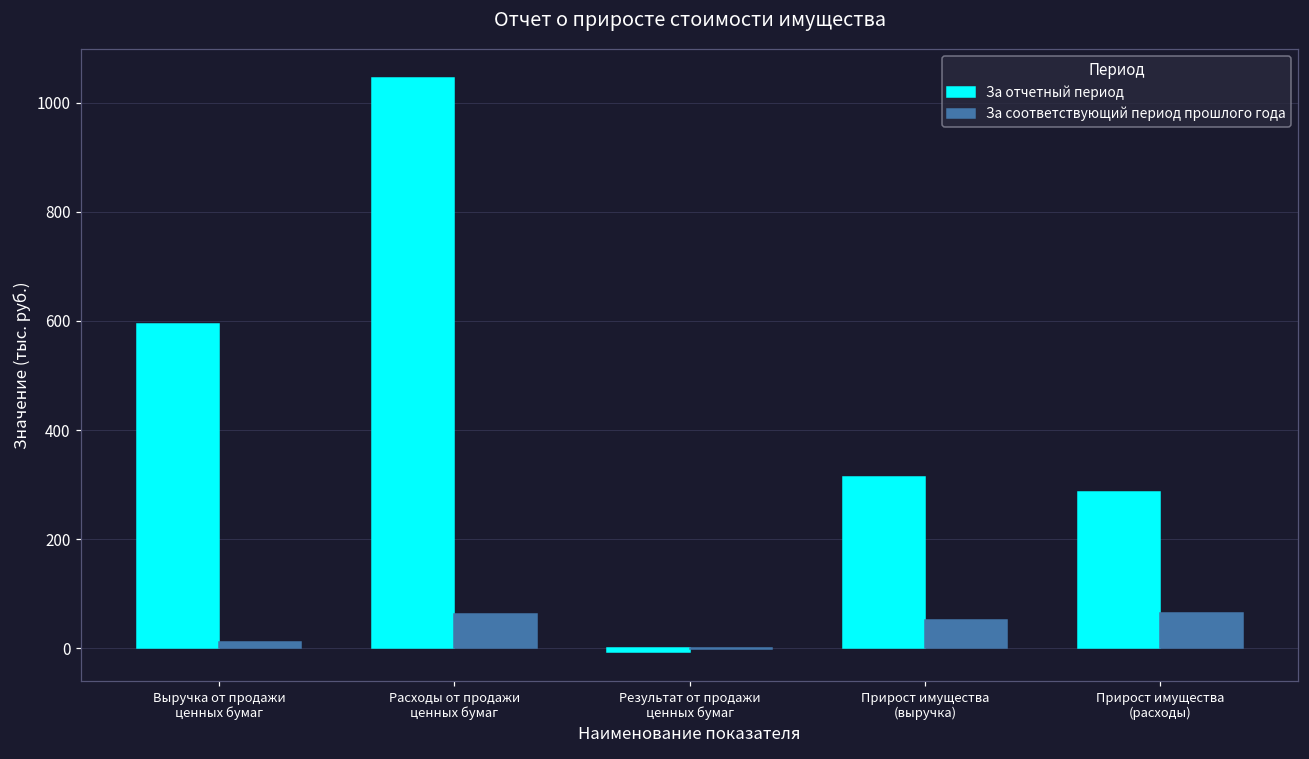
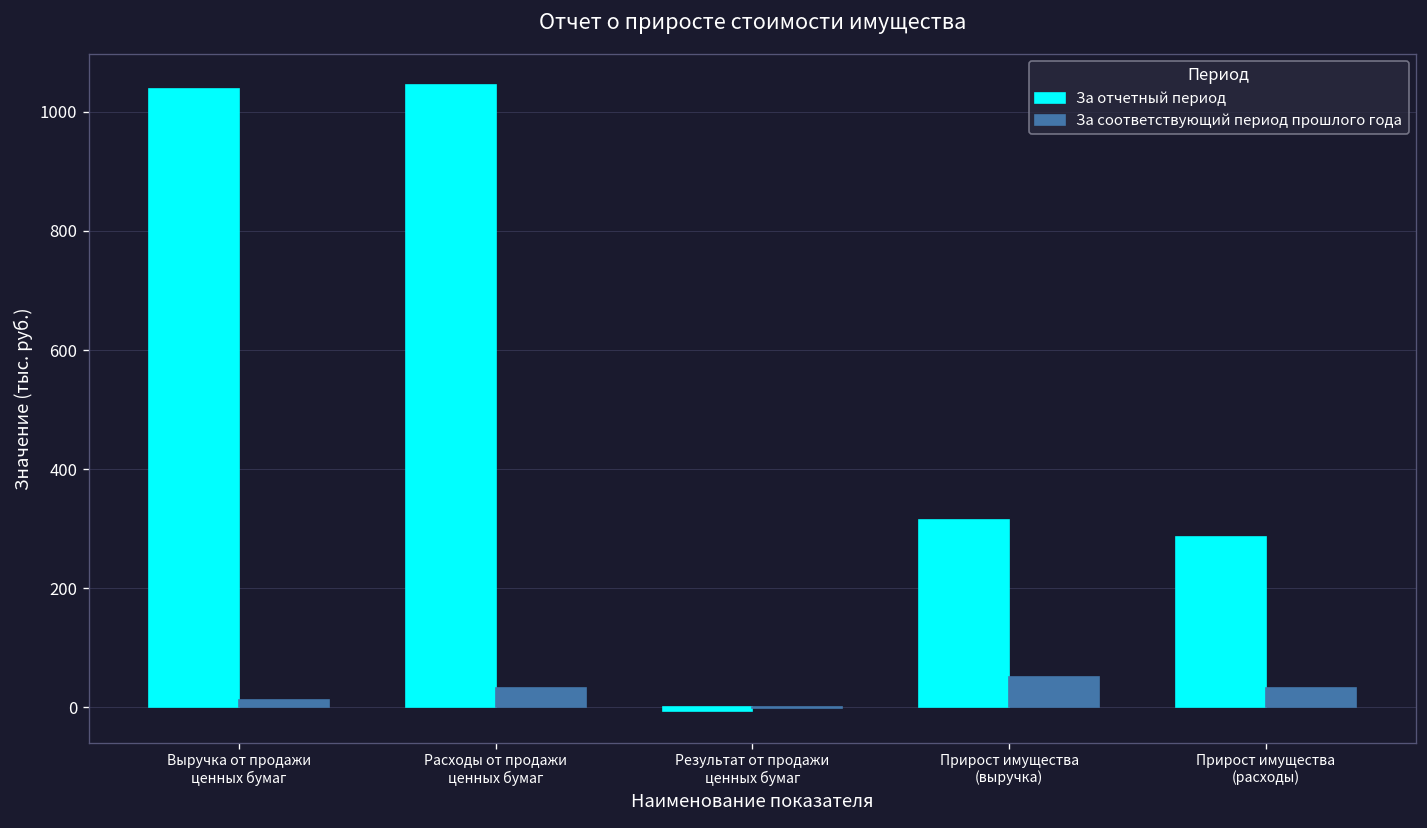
За отчетный период, Выручка от продажи ценных бумаг: 590 -> 1040
За соответствующий период прошлого года, Расходы от продажи ценных бумаг: 60 -> 30
За соответствующий период прошлого года, Прирост имущества (расходы): 70 -> 30
